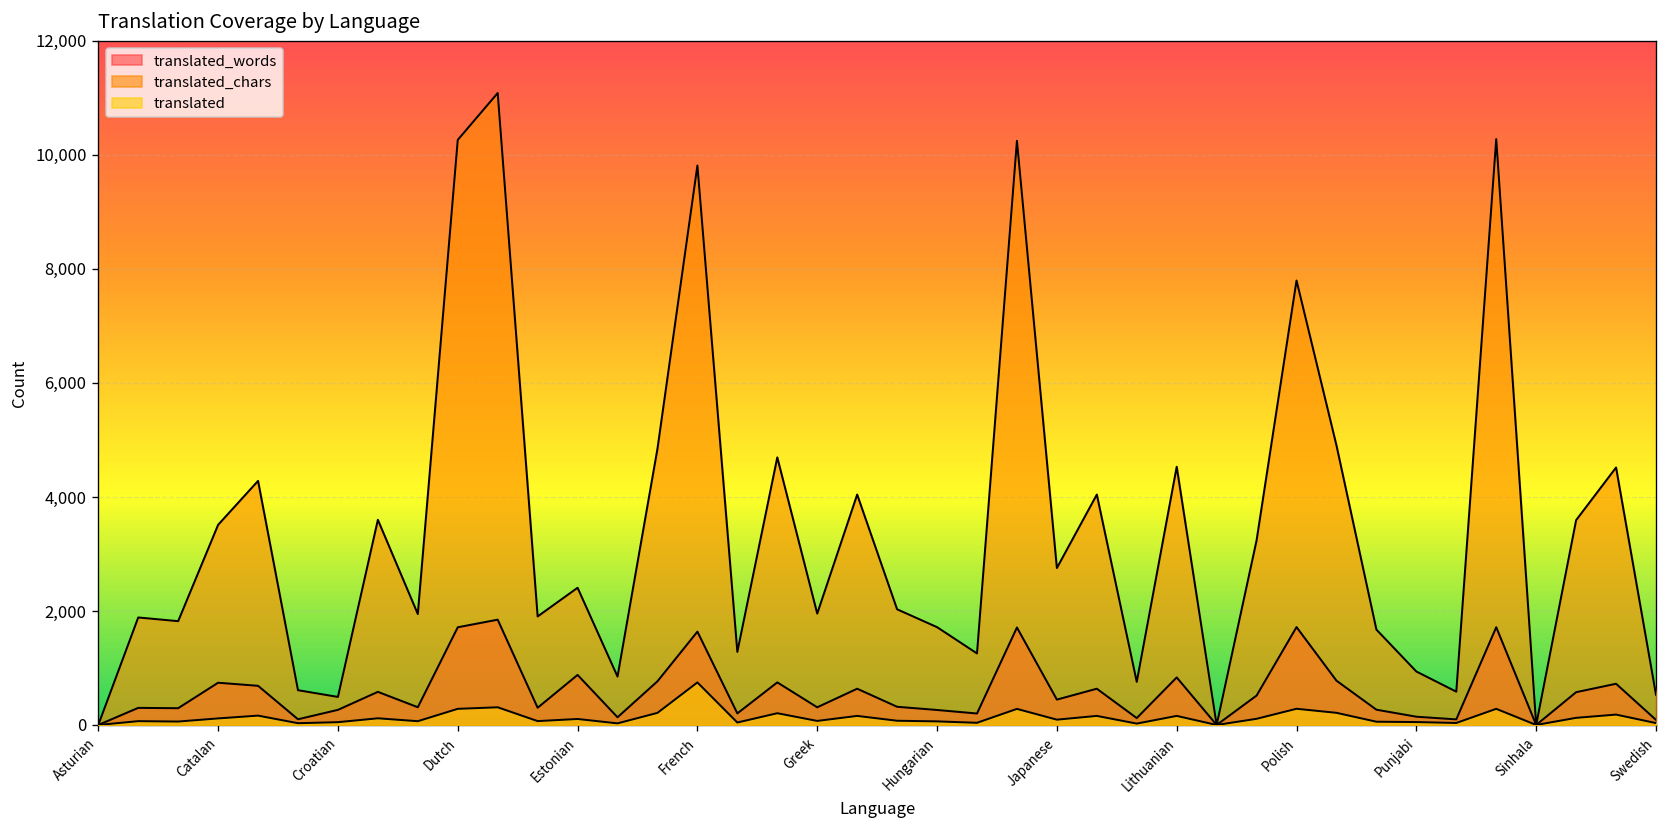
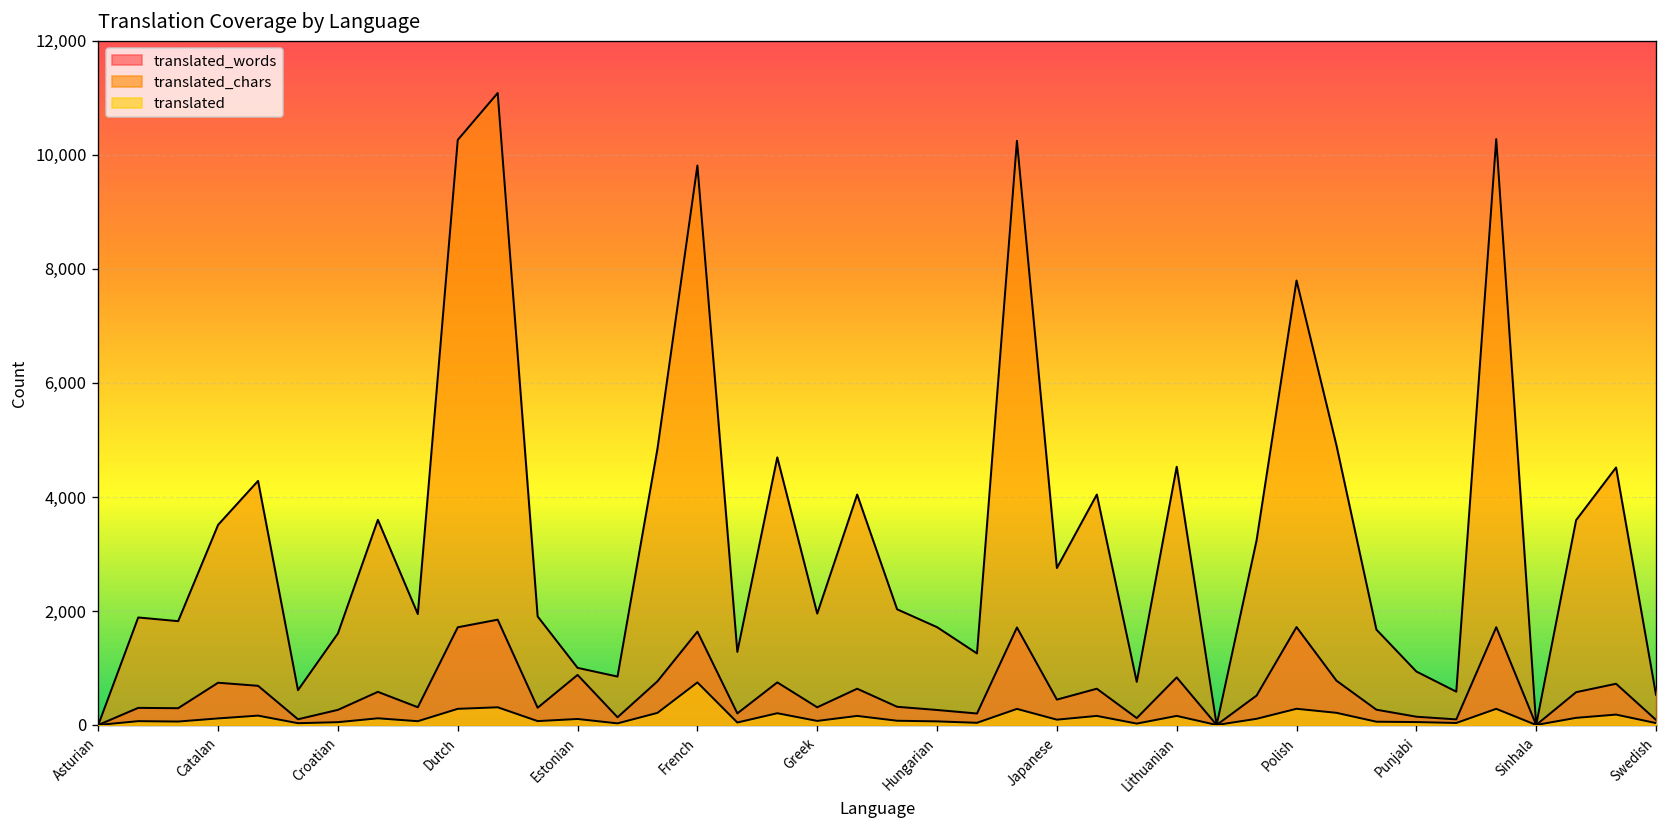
translated_chars, Croatian: 500 -> 1,600
translated_chars, Estonian: 2,400 -> 1,000
